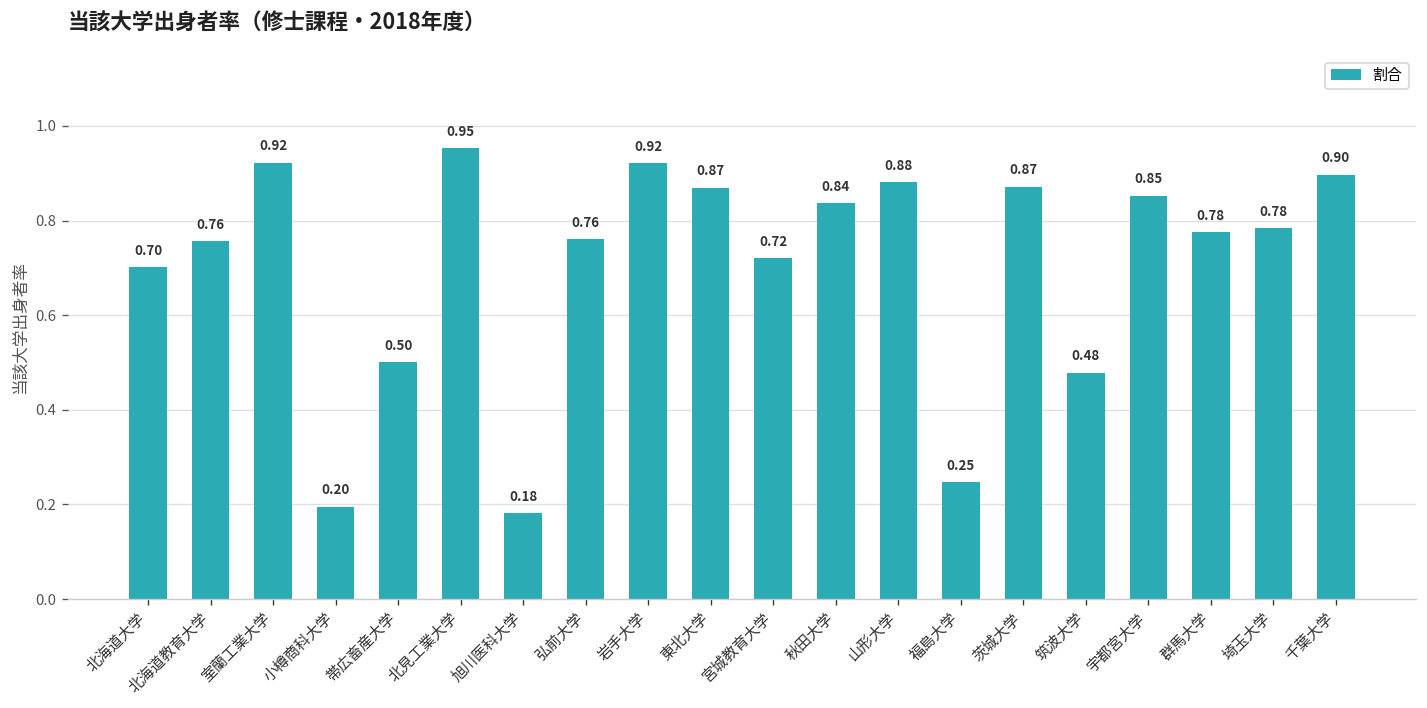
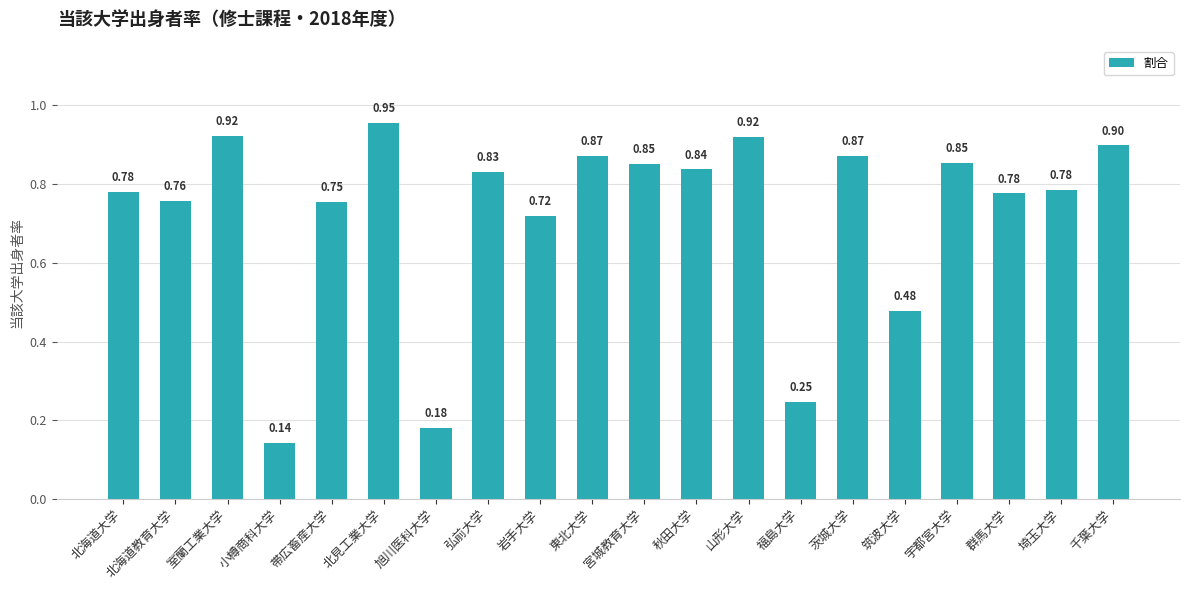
北海道大学: 0.70 -> 0.78
小樽商科大学: 0.20 -> 0.14
帯広畜産大学: 0.50 -> 0.75
弘前大学: 0.76 -> 0.83
岩手大学: 0.92 -> 0.72
宮城教育大学: 0.72 -> 0.85
山形大学: 0.88 -> 0.92
